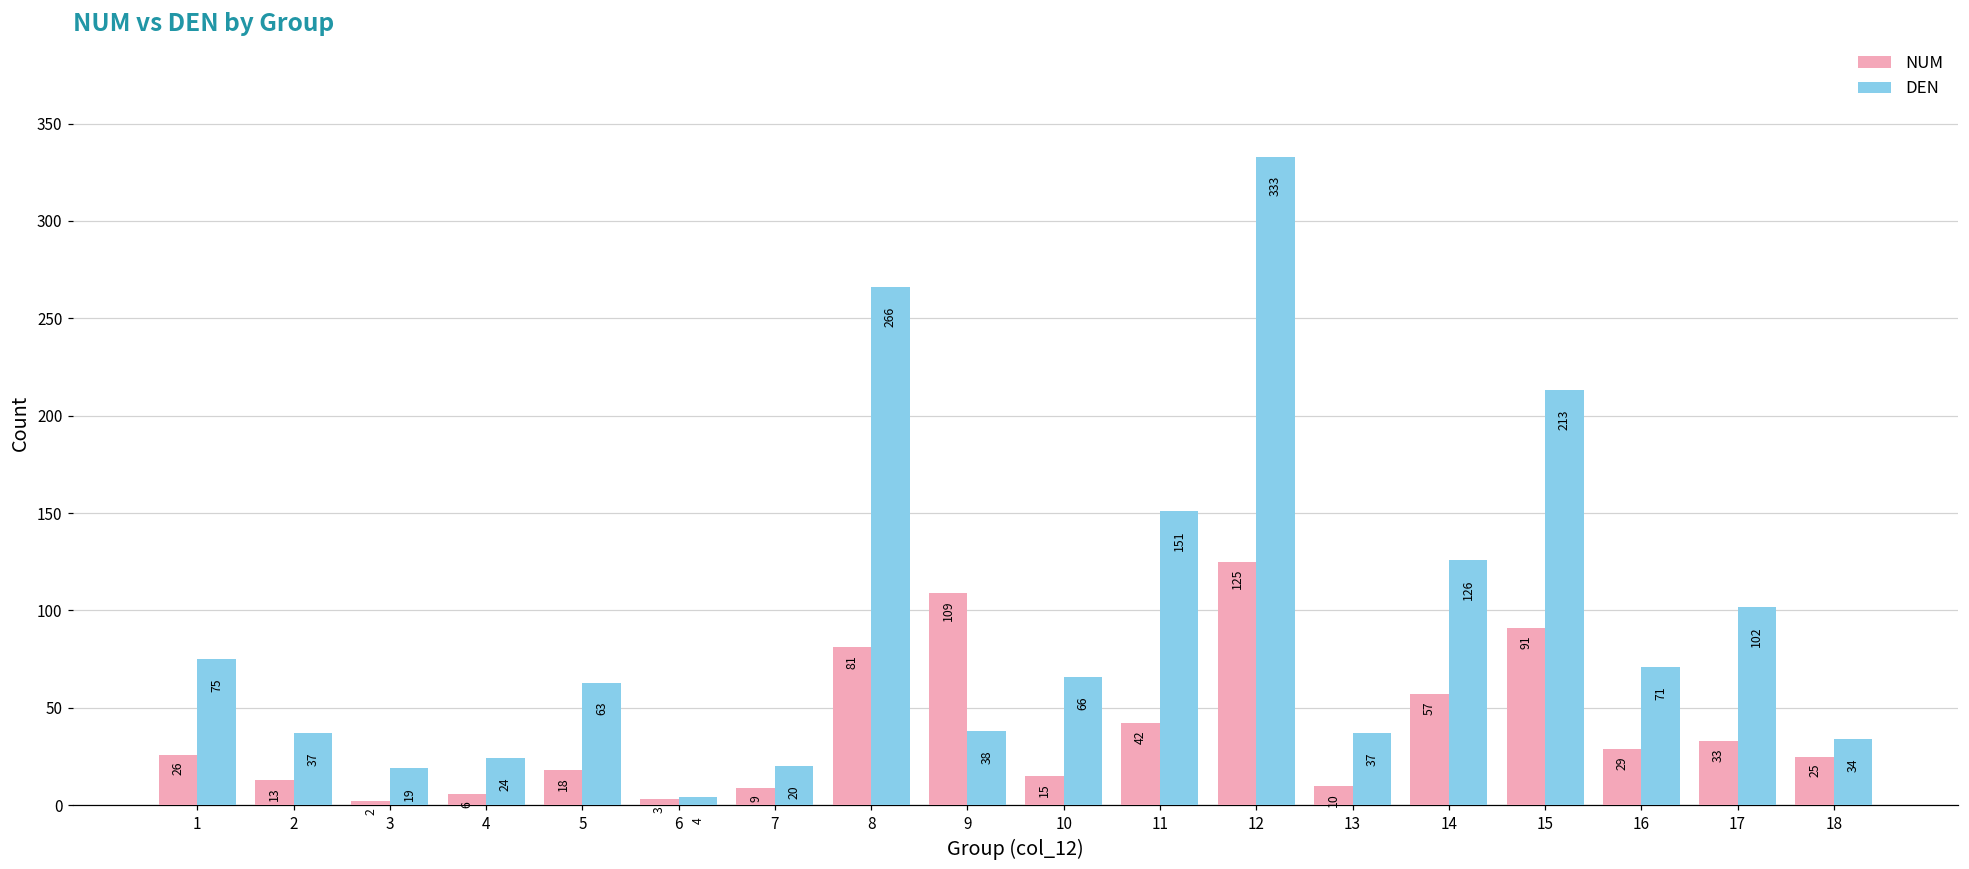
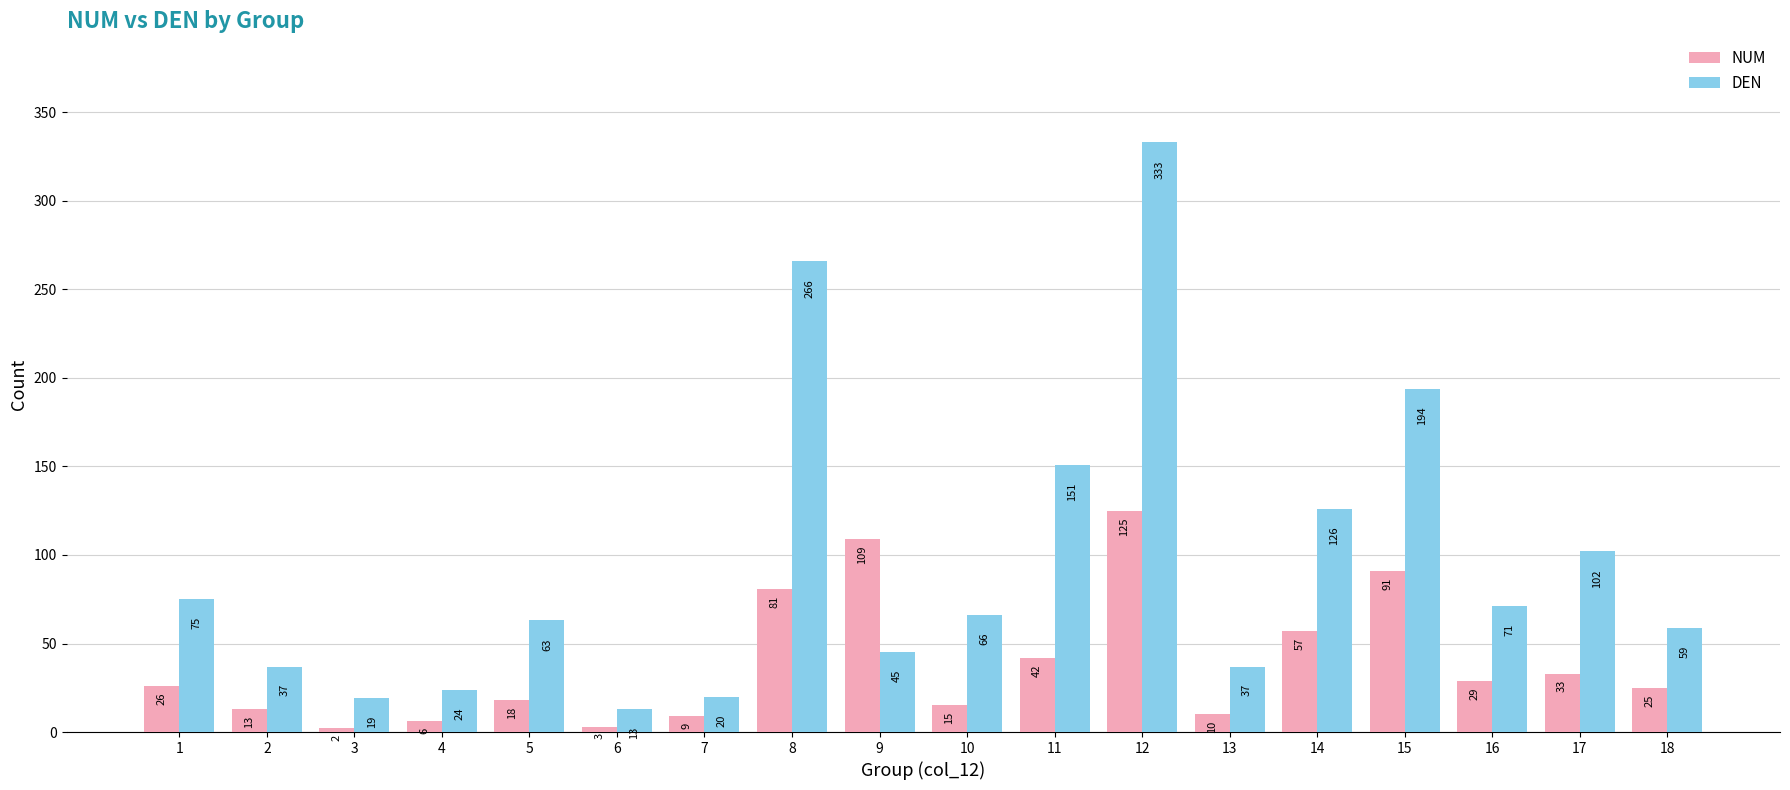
DEN, 6: 4 -> 13
DEN, 9: 38 -> 45
DEN, 15: 213 -> 194
DEN, 18: 34 -> 59
